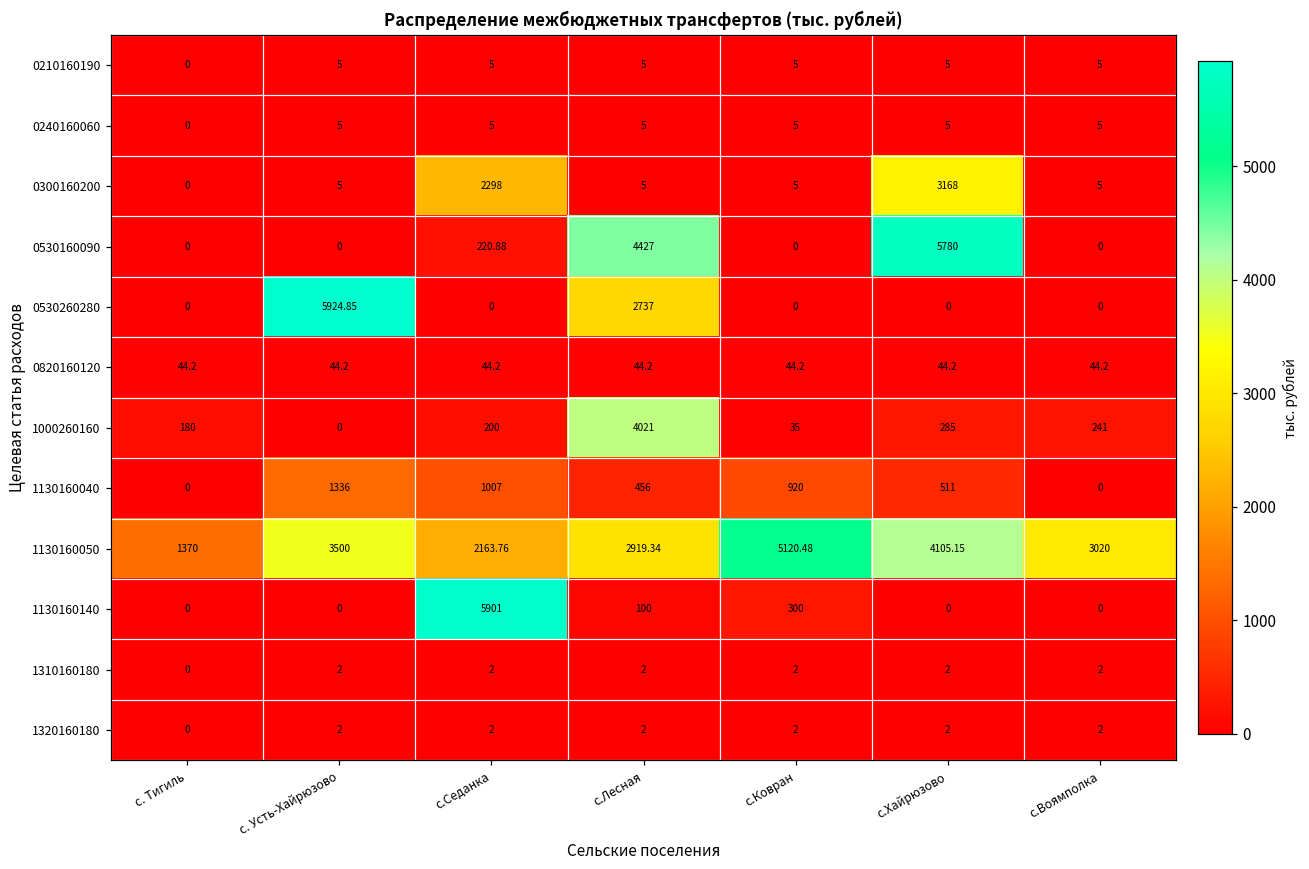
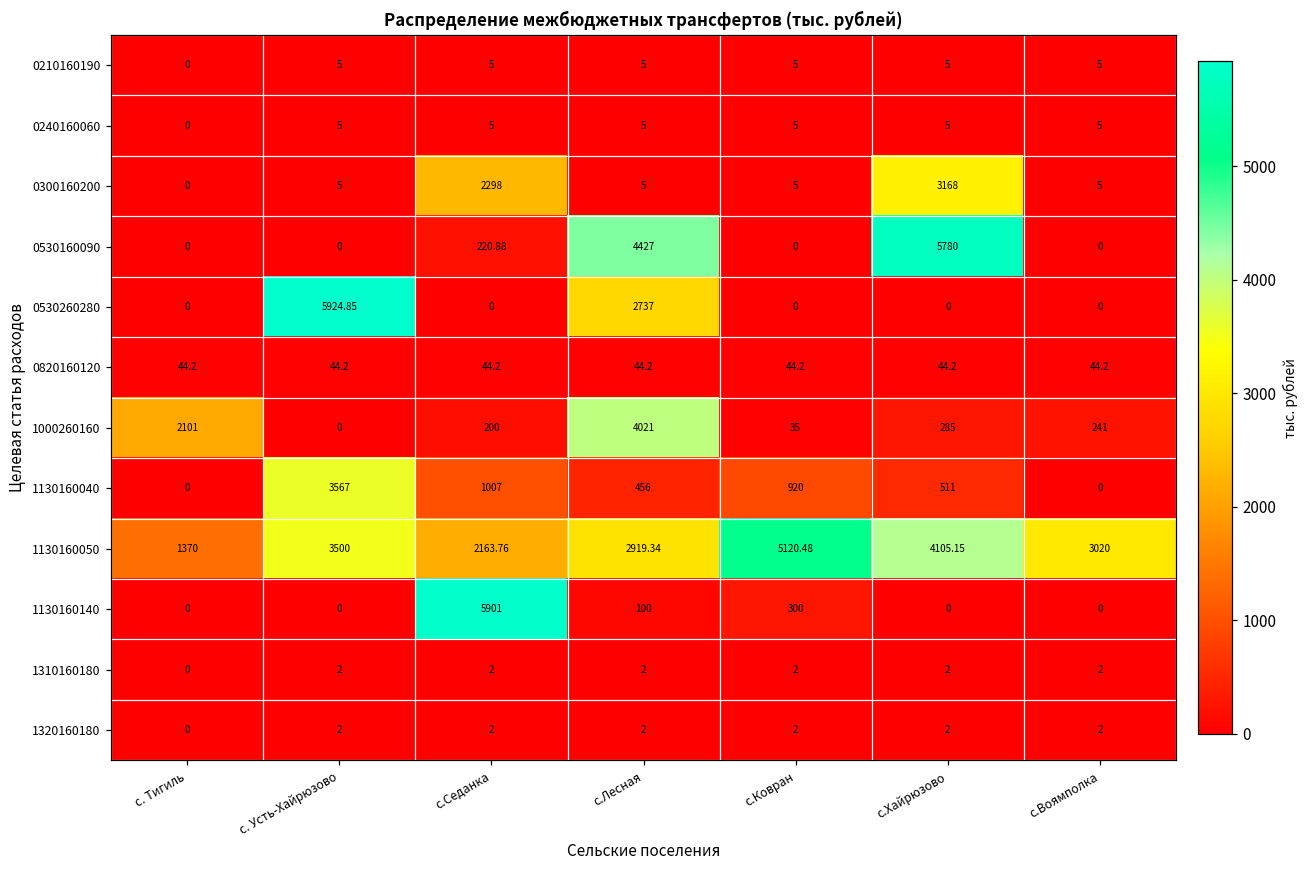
1000260160, с. Тигиль: 180 -> 2101
1130160040, с. Усть-Хайрюзово: 1336 -> 3567
